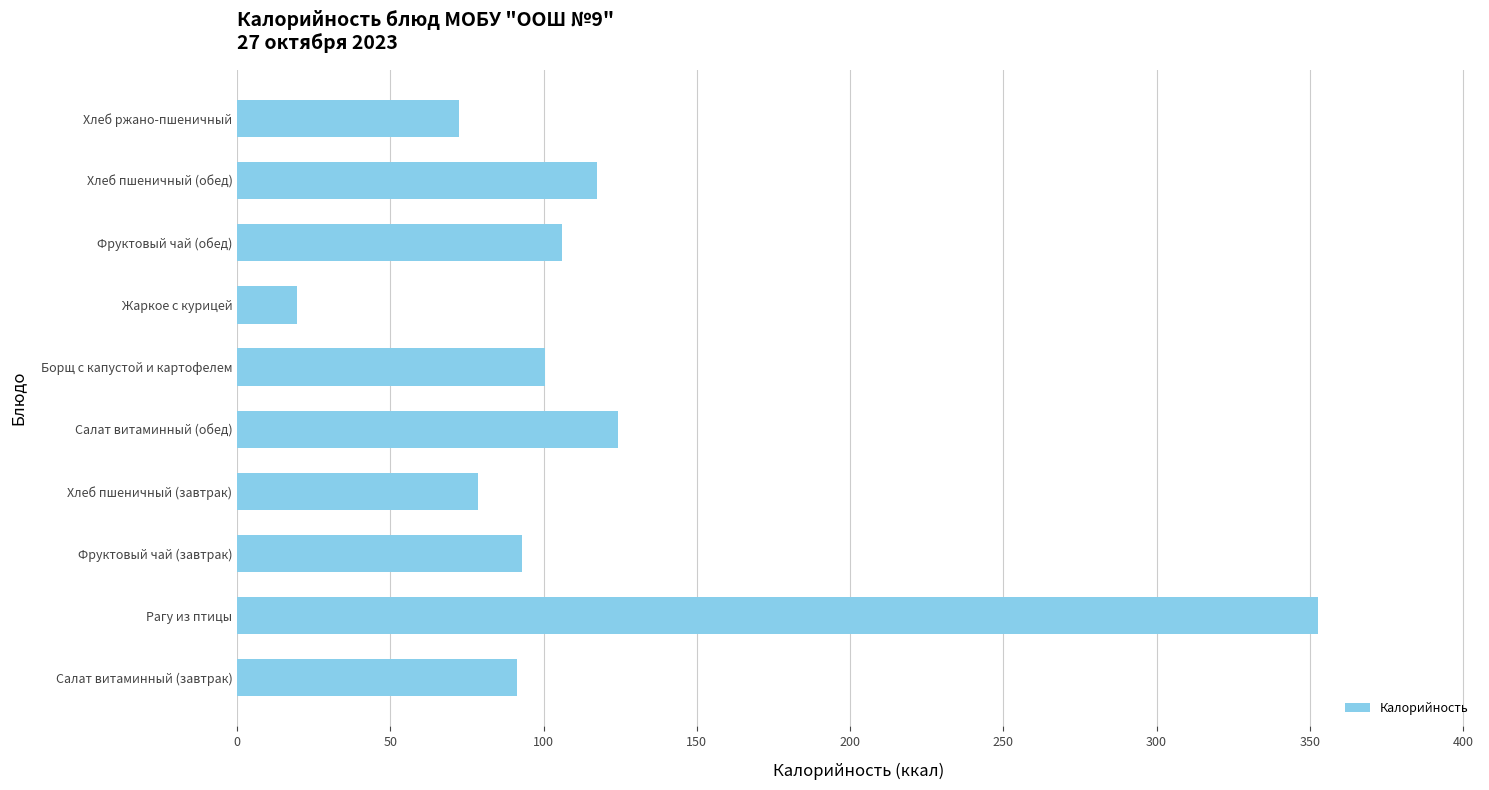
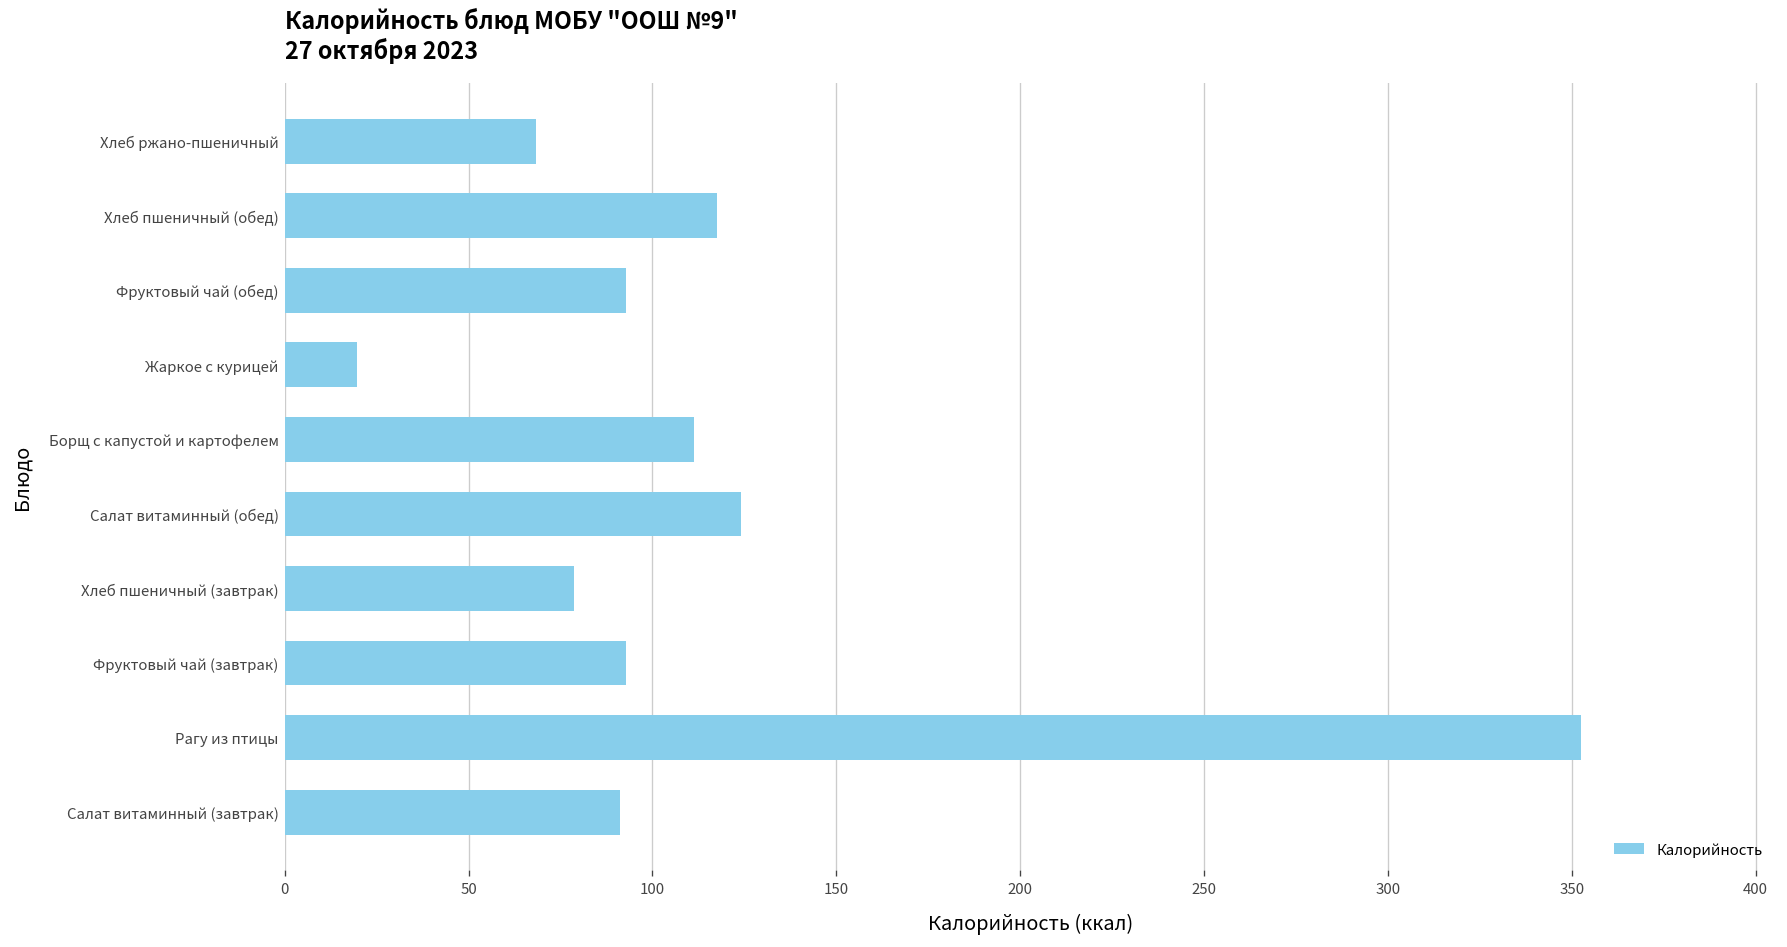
Хлеб ржано-пшеничный: 72 -> 68
Фруктовый чай (обед): 106 -> 93
Борщ с капустой и картофелем: 100 -> 111
